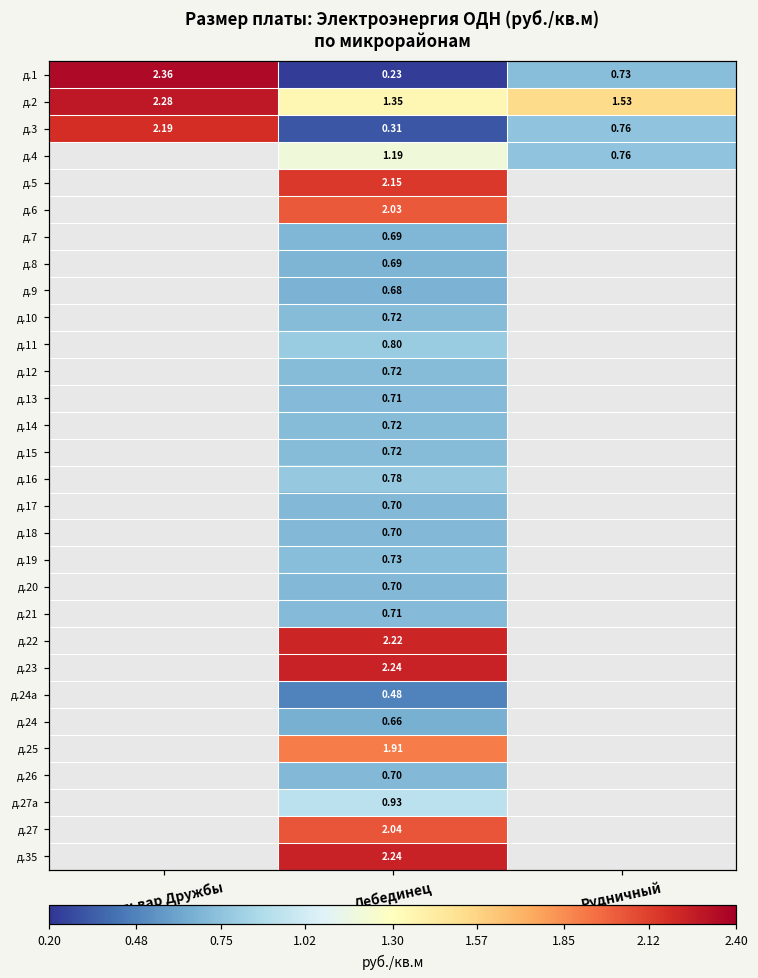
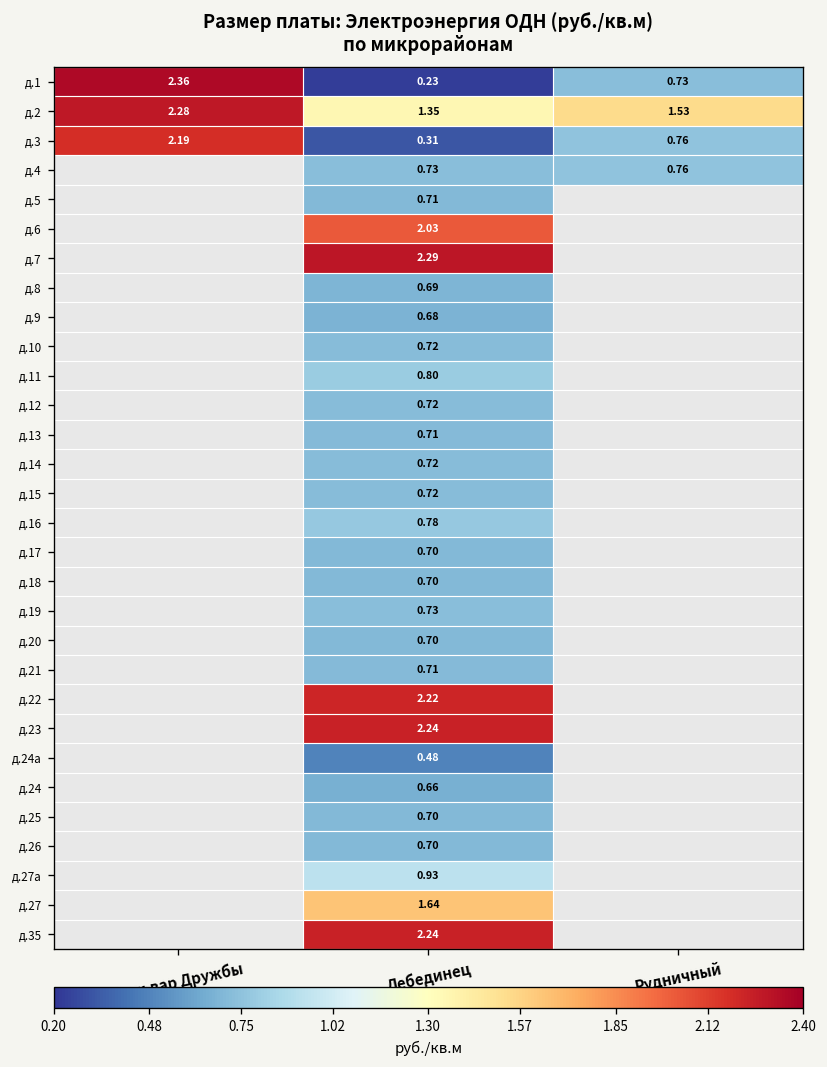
д.4, Лебединец: 1.19 -> 0.73
д.5, Лебединец: 2.15 -> 0.71
д.7, Лебединец: 0.69 -> 2.29
д.25, Лебединец: 1.91 -> 0.70
д.27, Лебединец: 2.04 -> 1.64
